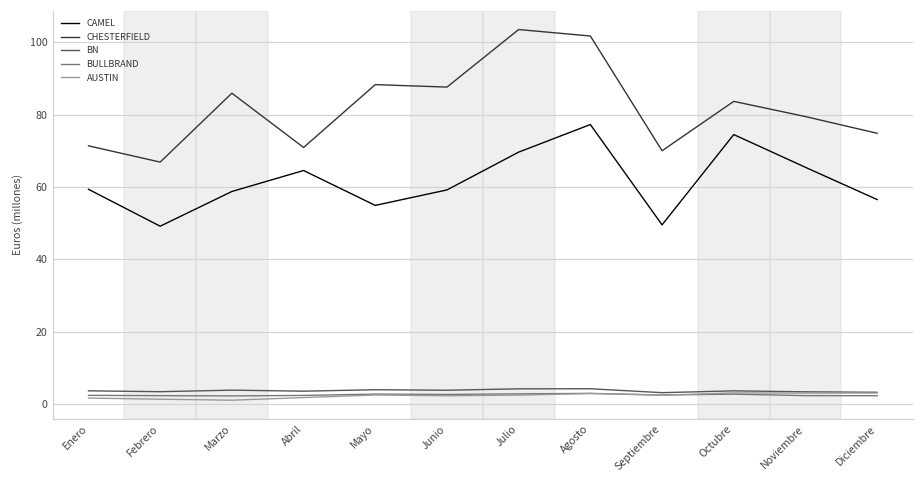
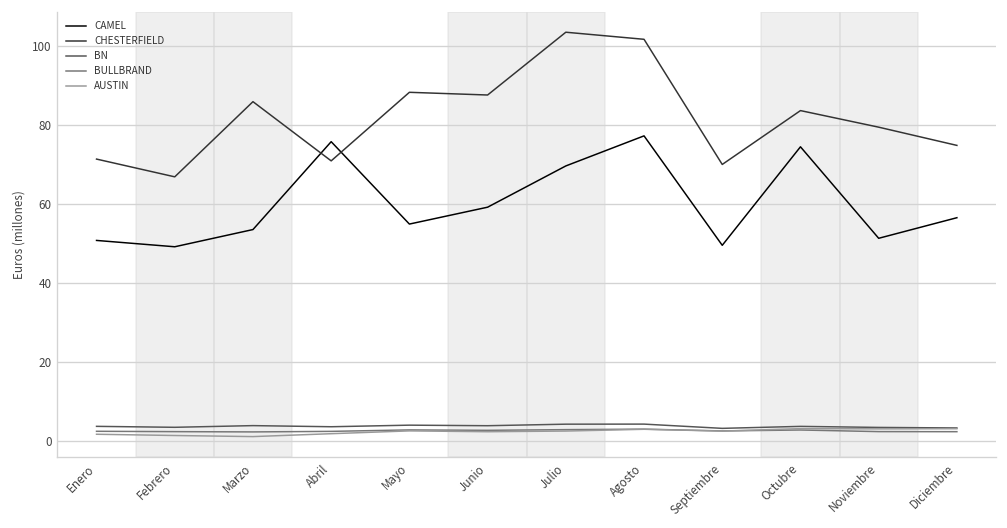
CAMEL, Enero: 59 -> 51
CAMEL, Marzo: 59 -> 54
CAMEL, Abril: 65 -> 76
CAMEL, Noviembre: 65 -> 51
